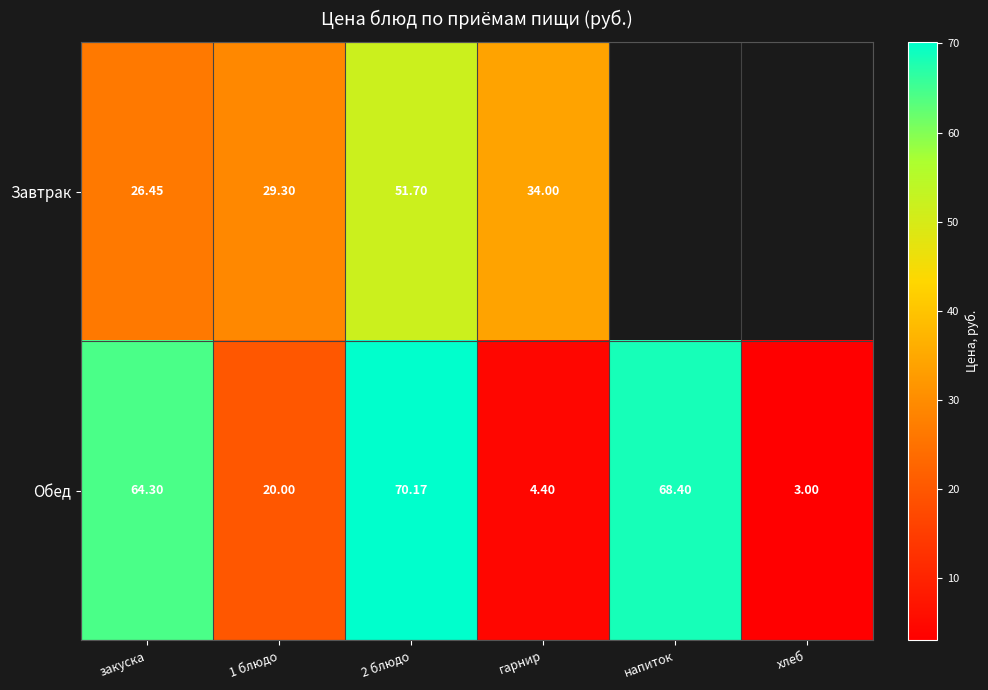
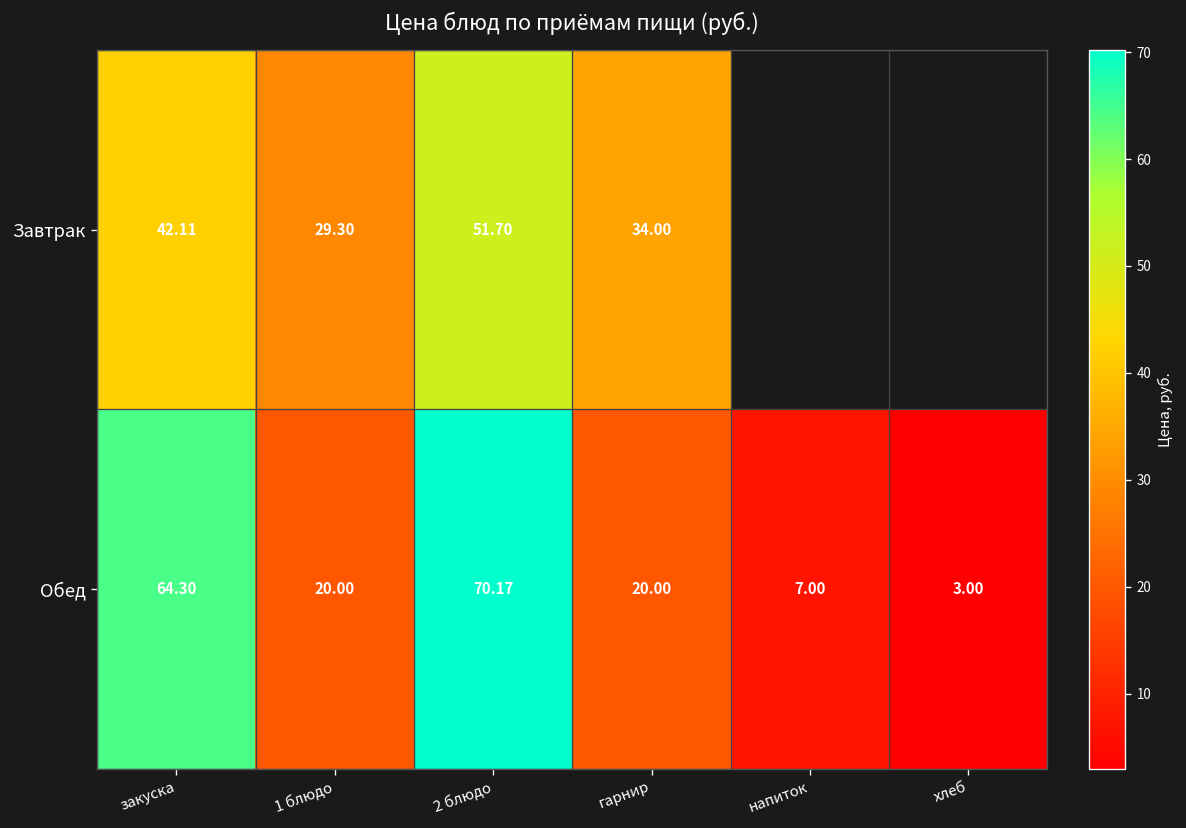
Завтрак, закуска: 26.45 -> 42.11
Обед, гарнир: 4.40 -> 20.00
Обед, напиток: 68.40 -> 7.00
